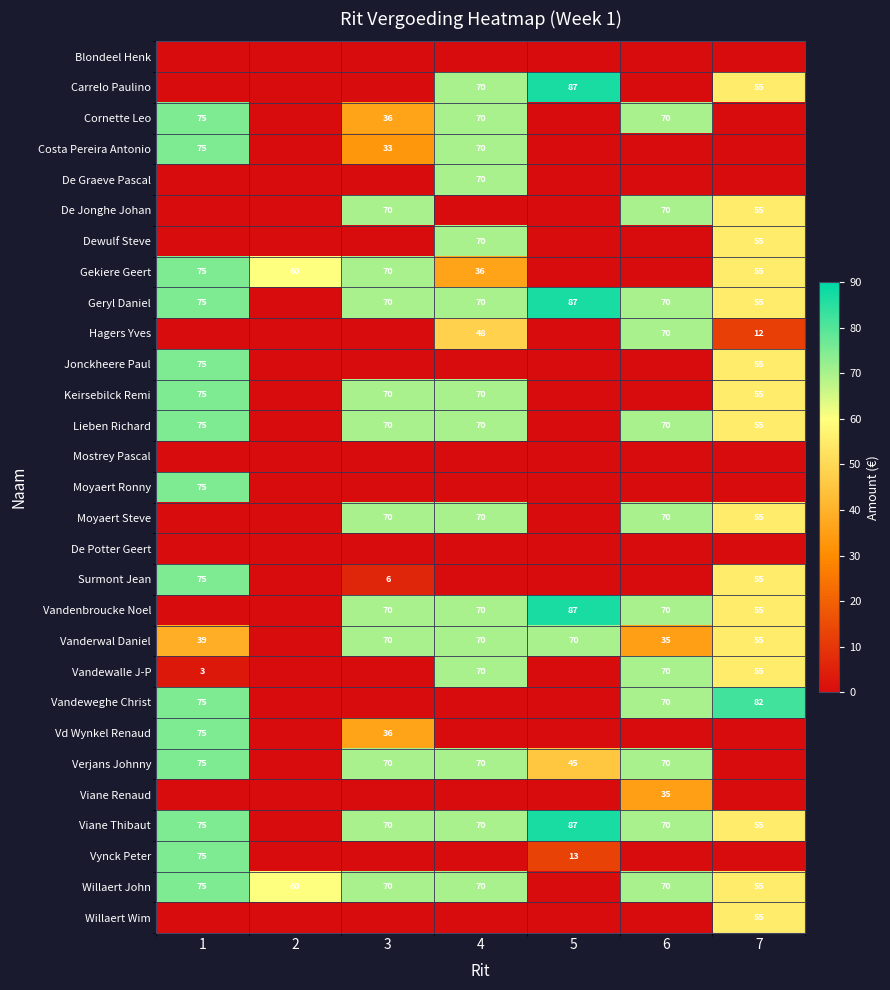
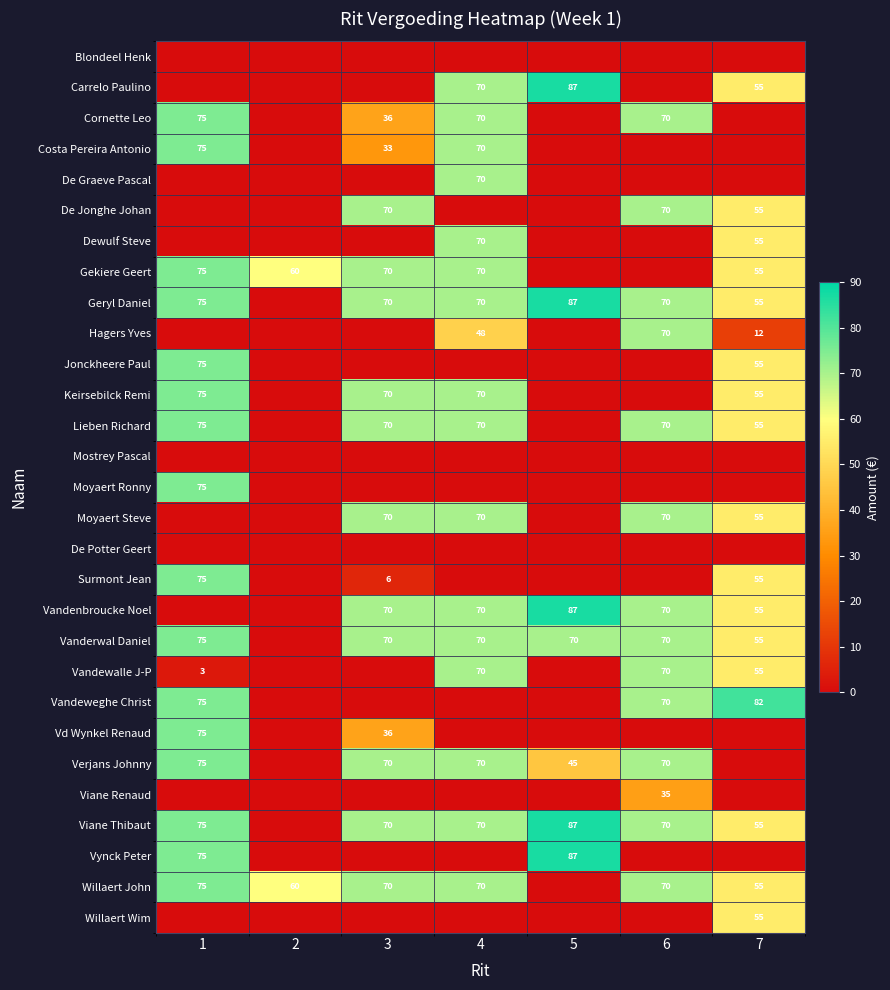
Gekiere Geert, 4: 36 -> 70
Vanderwal Daniel, 1: 39 -> 75
Vanderwal Daniel, 6: 35 -> 70
Vynck Peter, 5: 13 -> 87
